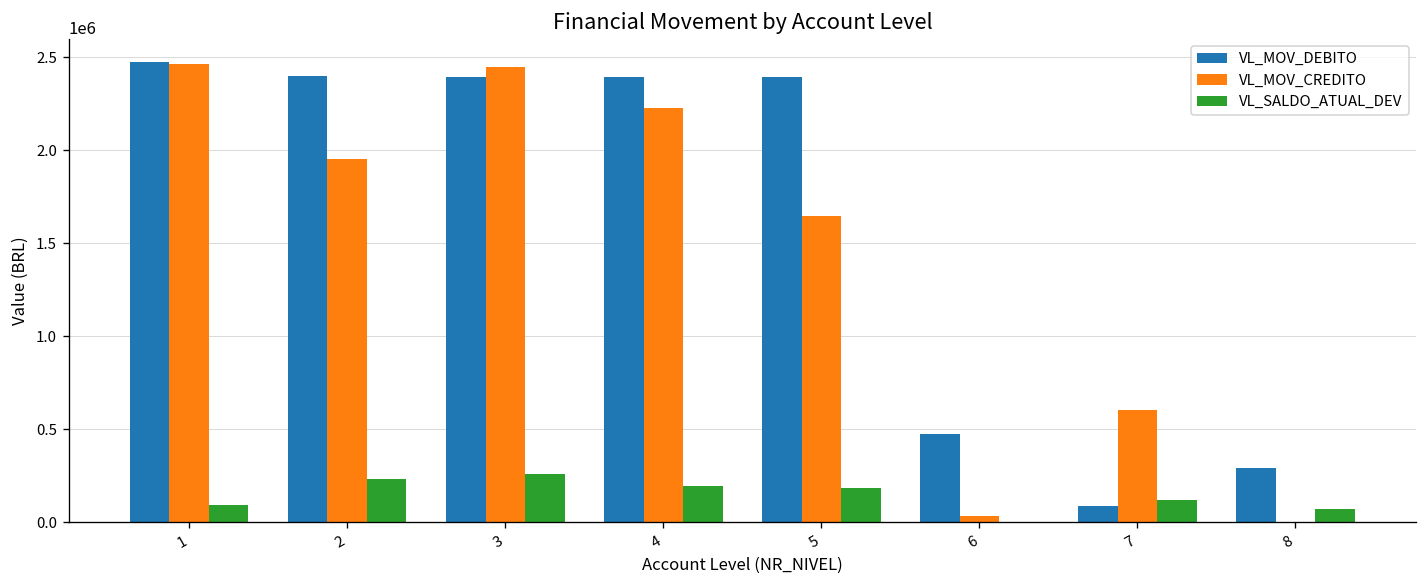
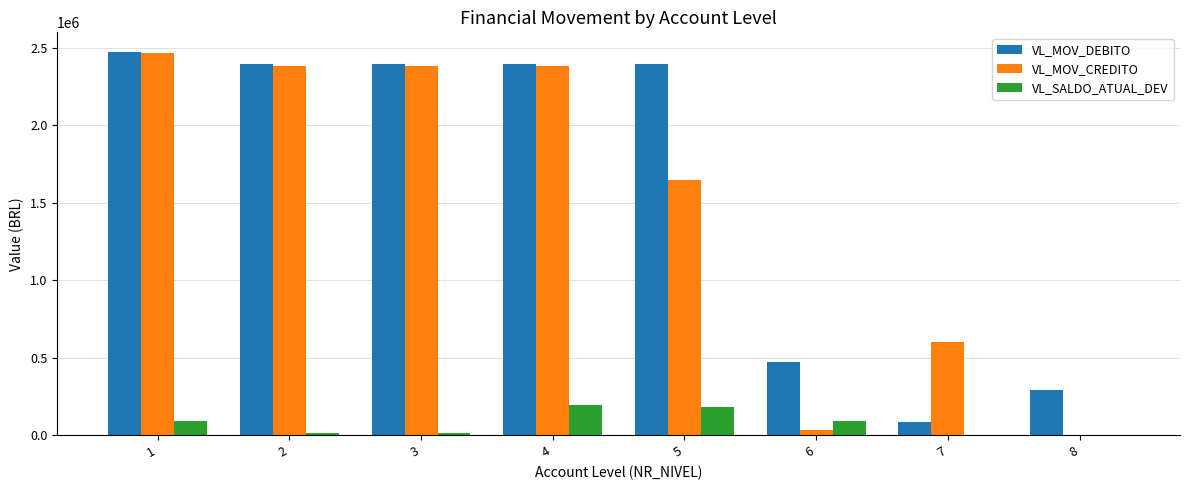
VL_MOV_CREDITO, 2: 1950000 -> 2380000
VL_SALDO_ATUAL_DEV, 2: 230000 -> 20000
VL_MOV_CREDITO, 3: 2450000 -> 2380000
VL_SALDO_ATUAL_DEV, 3: 260000 -> 10000
VL_MOV_CREDITO, 4: 2230000 -> 2380000
VL_SALDO_ATUAL_DEV, 6: 0 -> 100000
VL_SALDO_ATUAL_DEV, 7: 120000 -> 0
VL_SALDO_ATUAL_DEV, 8: 70000 -> 0
